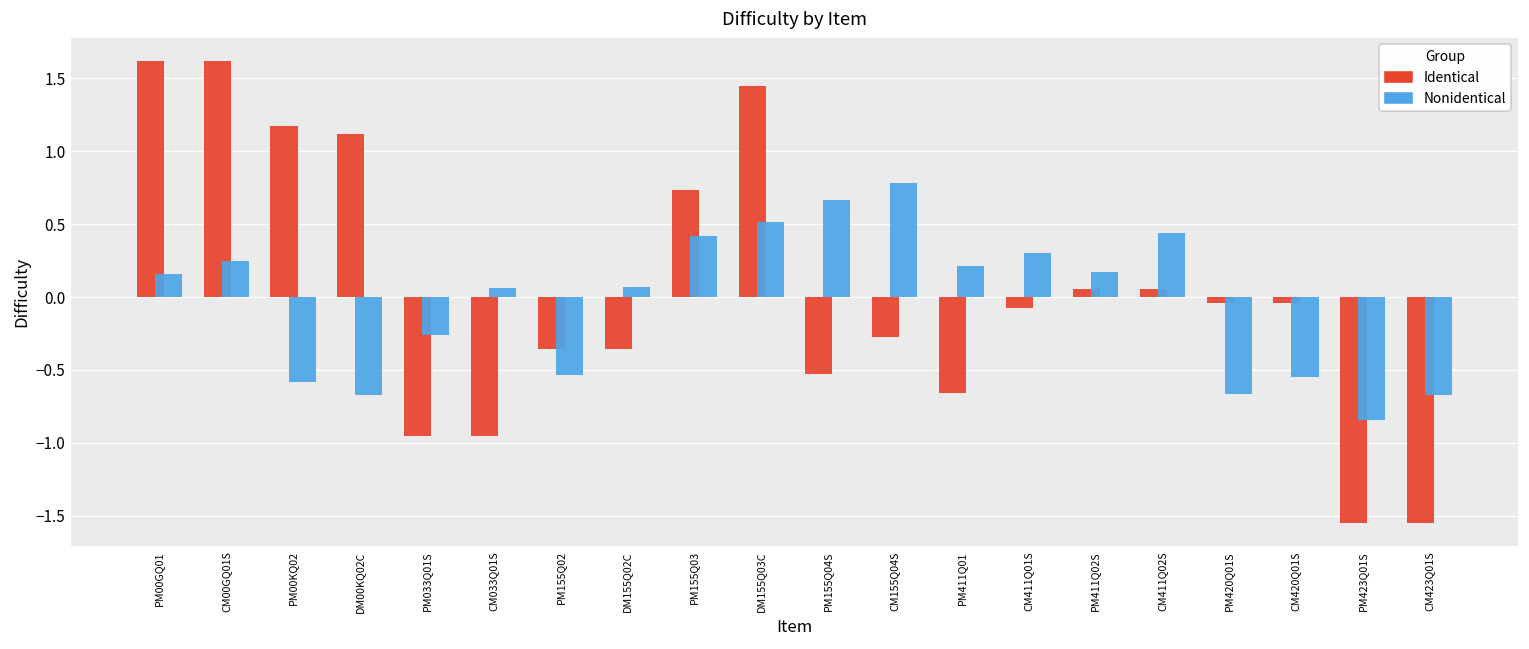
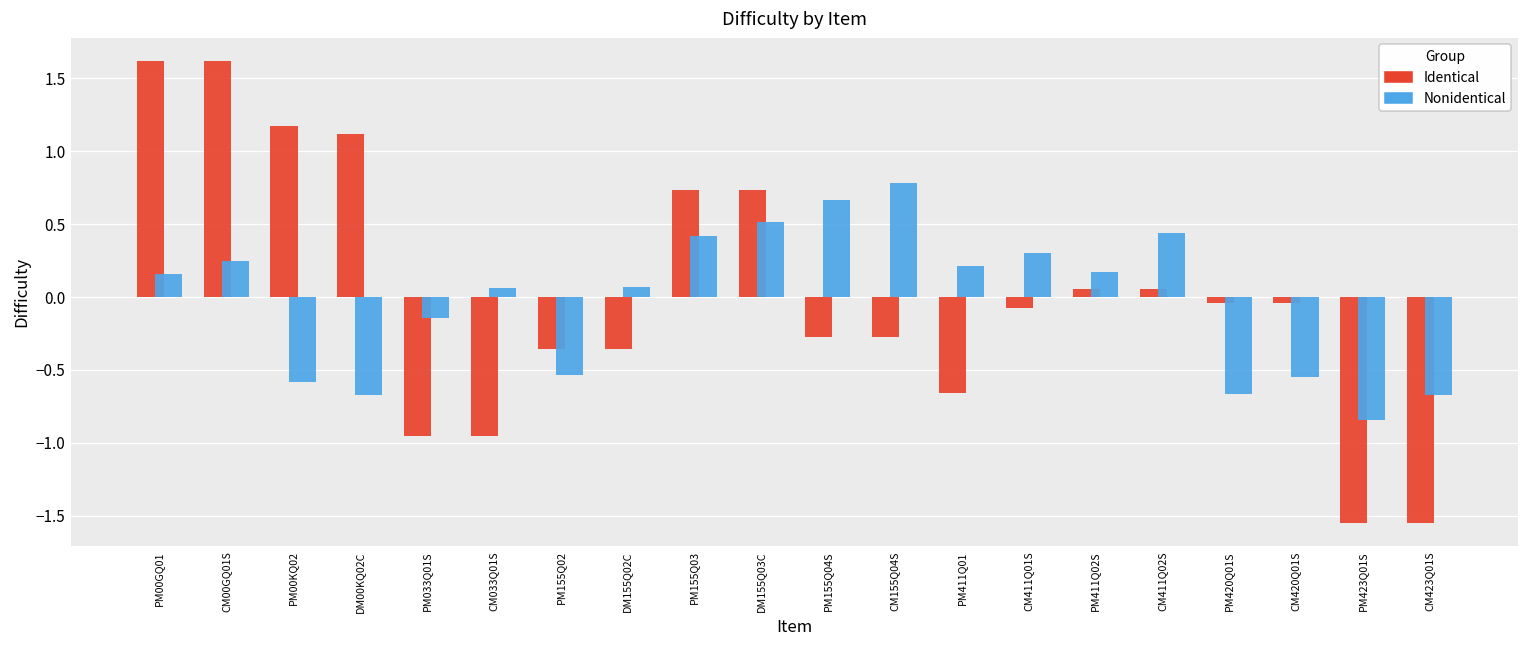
Nonidentical, PM033Q01S: -0.26 -> -0.15
Identical, DM155Q03C: 1.45 -> 0.73
Identical, PM155Q04S: -0.53 -> -0.28
